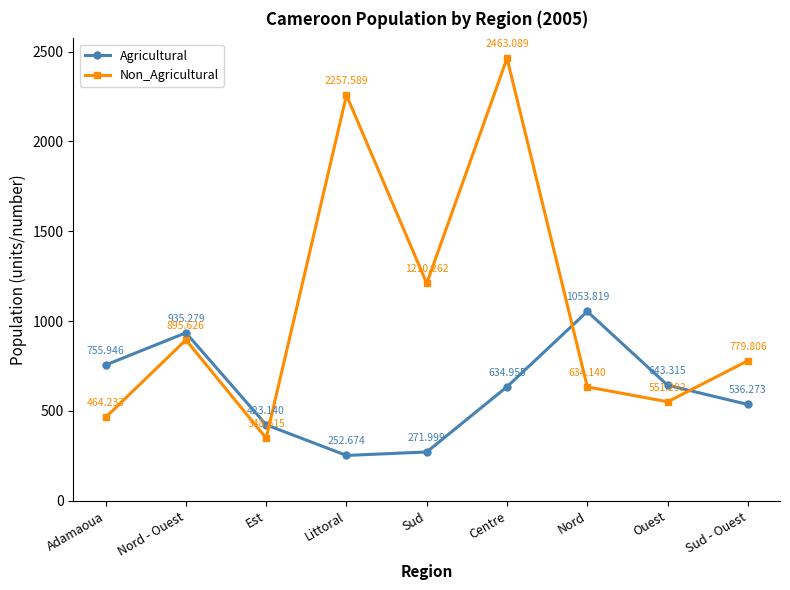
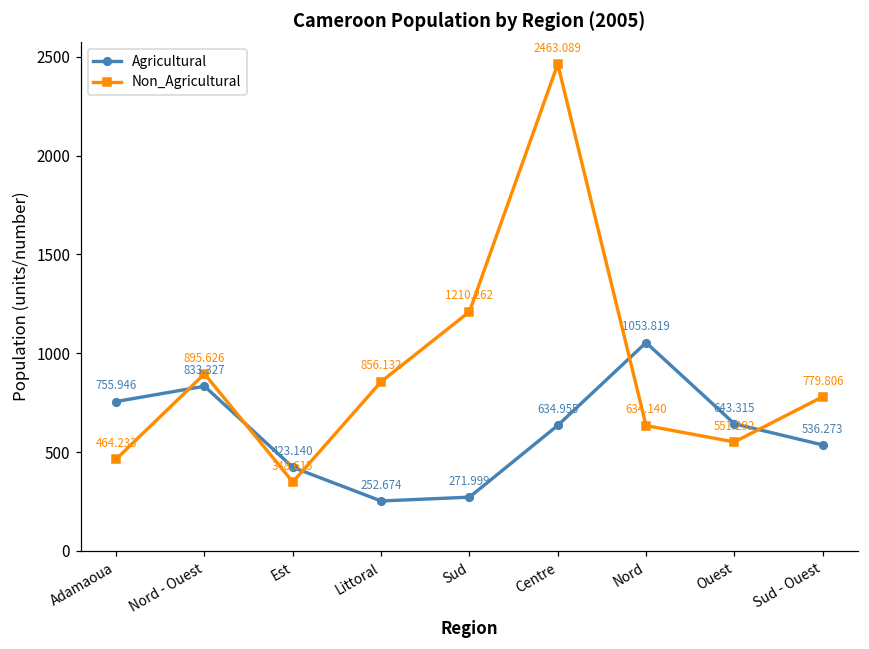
Agricultural, Nord - Ouest: 935.279 -> 833.327
Non_Agricultural, Littoral: 2257.589 -> 856.132
